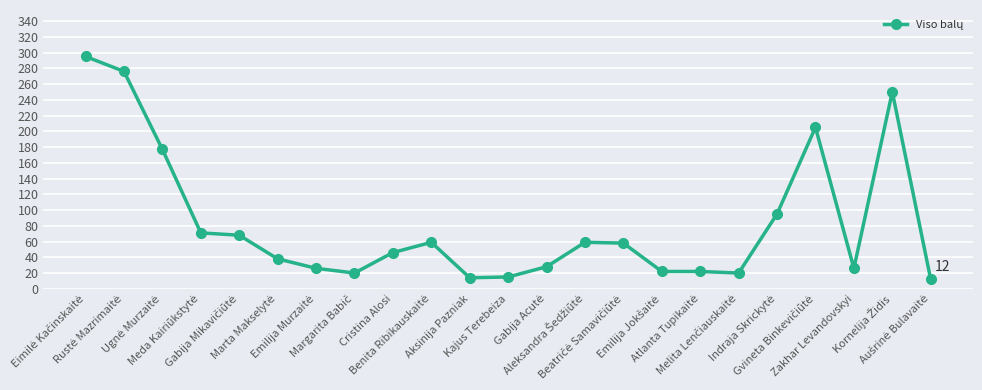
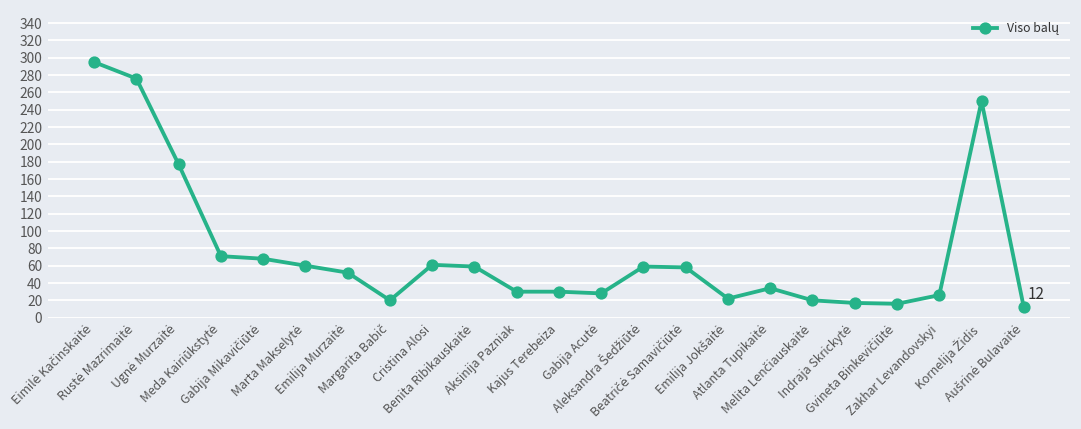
Marta Makselytė: 40 -> 60
Emilija Murzaitė: 30 -> 50
Cristina Alosi: 50 -> 60
Aksinija Pazniak: 10 -> 30
Kajus Terebeiza: 20 -> 30
Atlanta Tupikaitė: 20 -> 30
Indraja Skrickytė: 100 -> 20
Gvineta Binkevičiūtė: 210 -> 20
